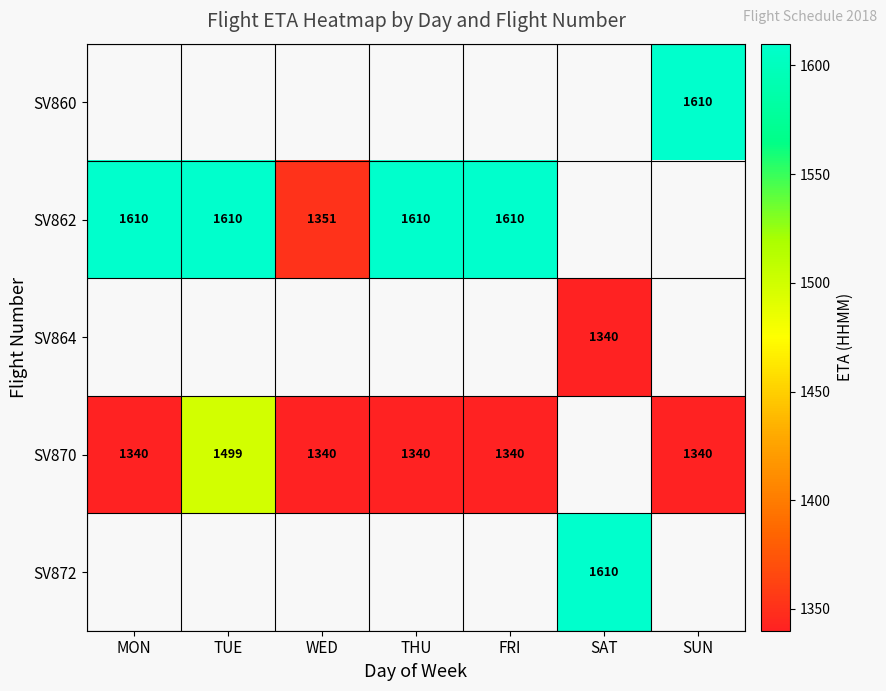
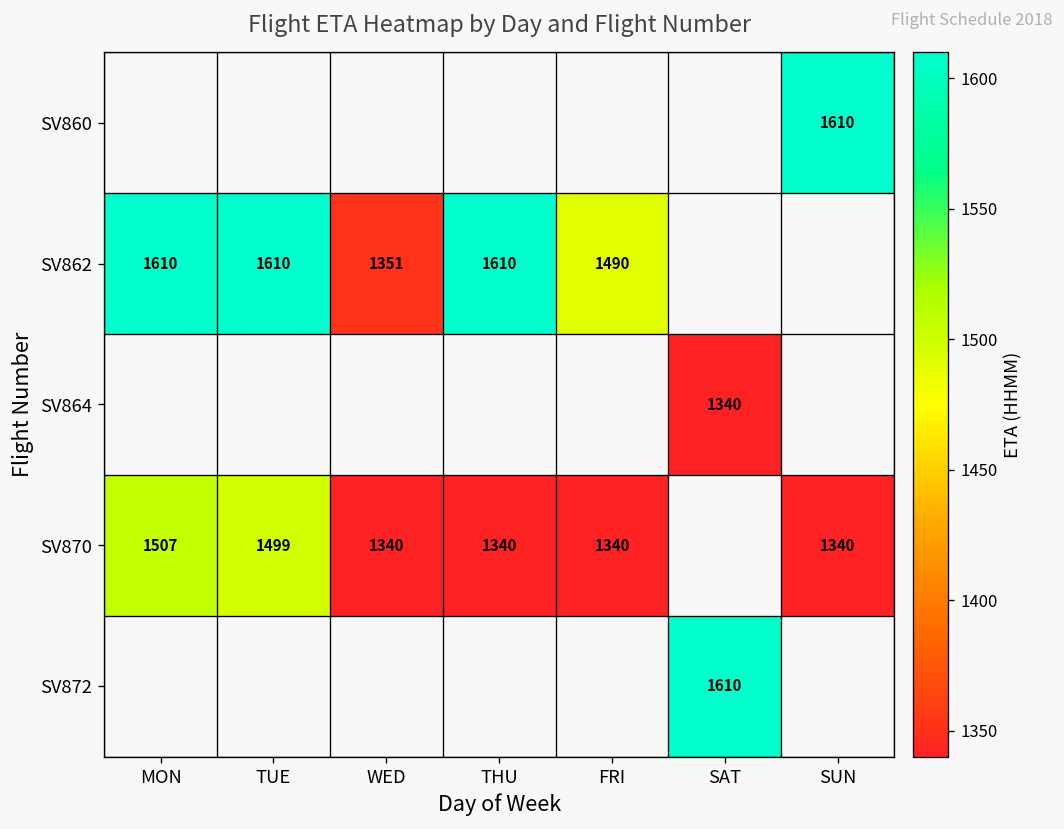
SV862, FRI: 1610 -> 1490
SV870, MON: 1340 -> 1507
